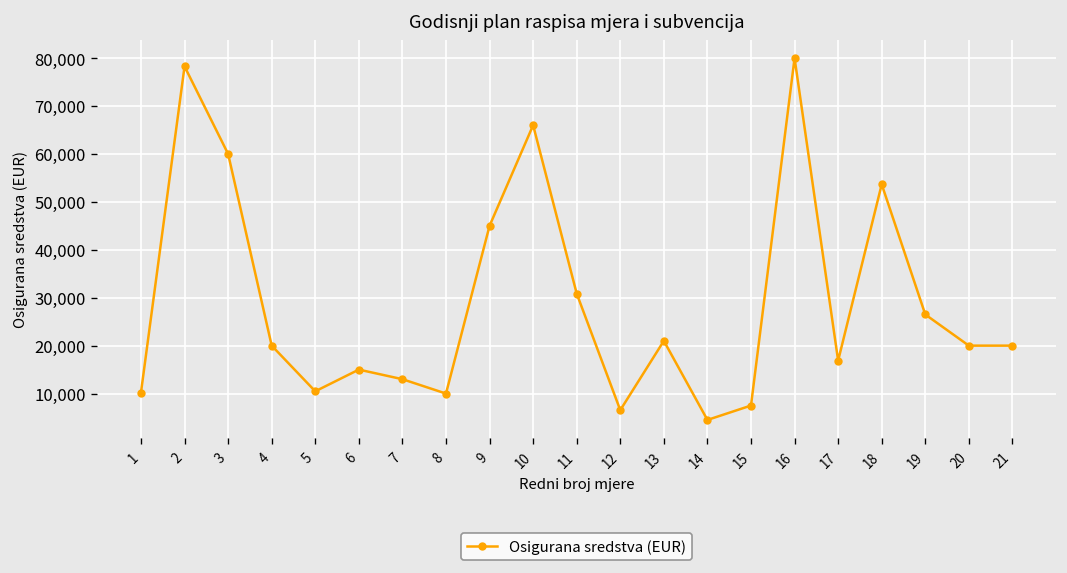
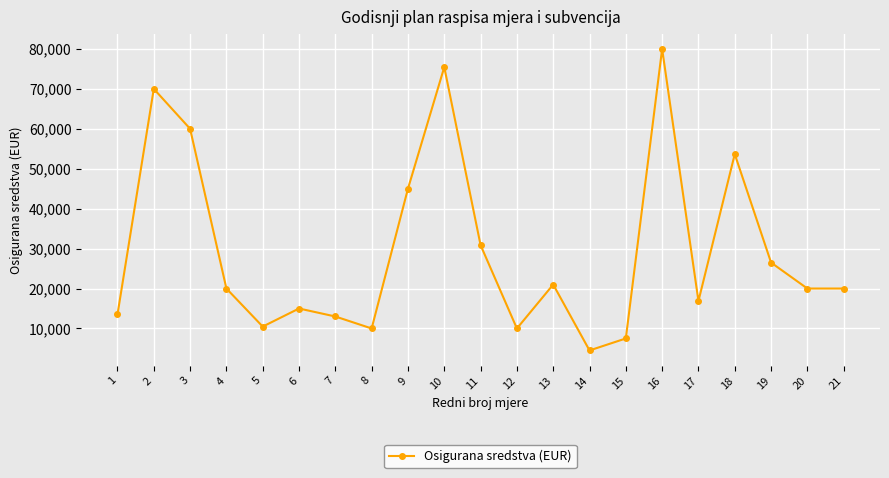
1: 10,000 -> 14,000
2: 78,000 -> 70,000
10: 66,000 -> 75,000
12: 7,000 -> 10,000
